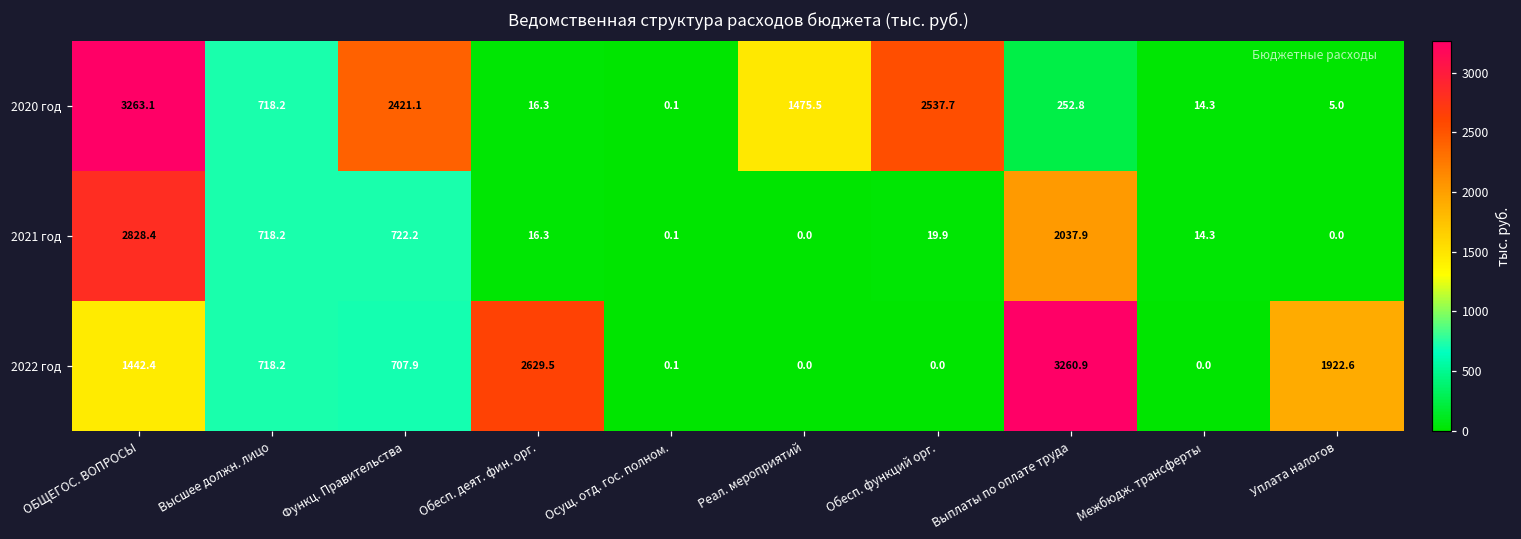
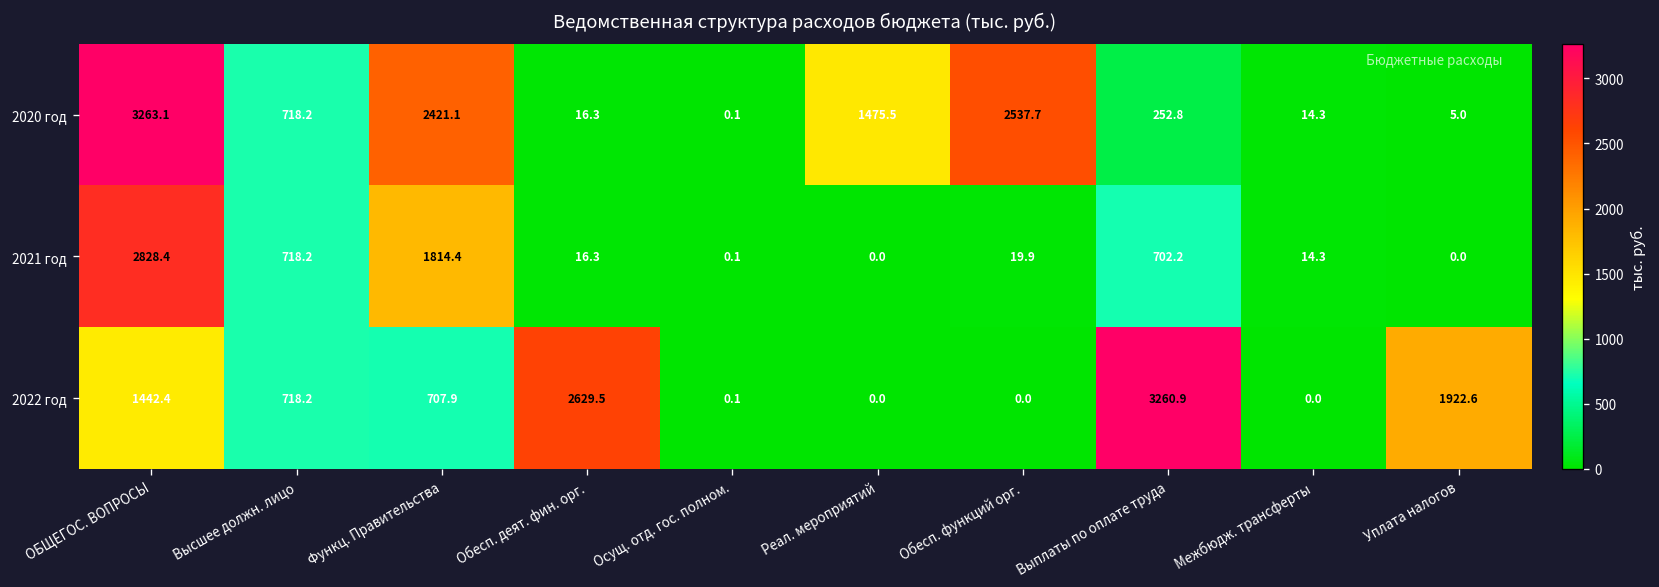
2021 год, Функц. Правительства: 722.2 -> 1814.4
2021 год, Выплаты по оплате труда: 2037.9 -> 702.2
